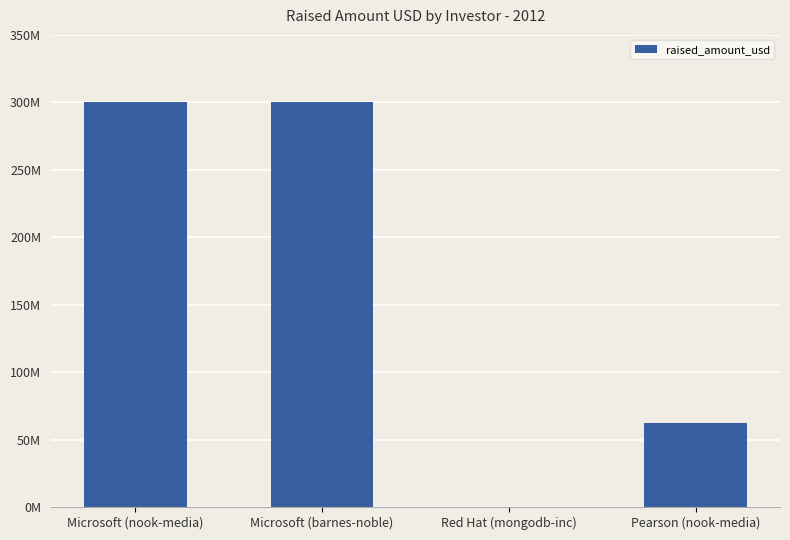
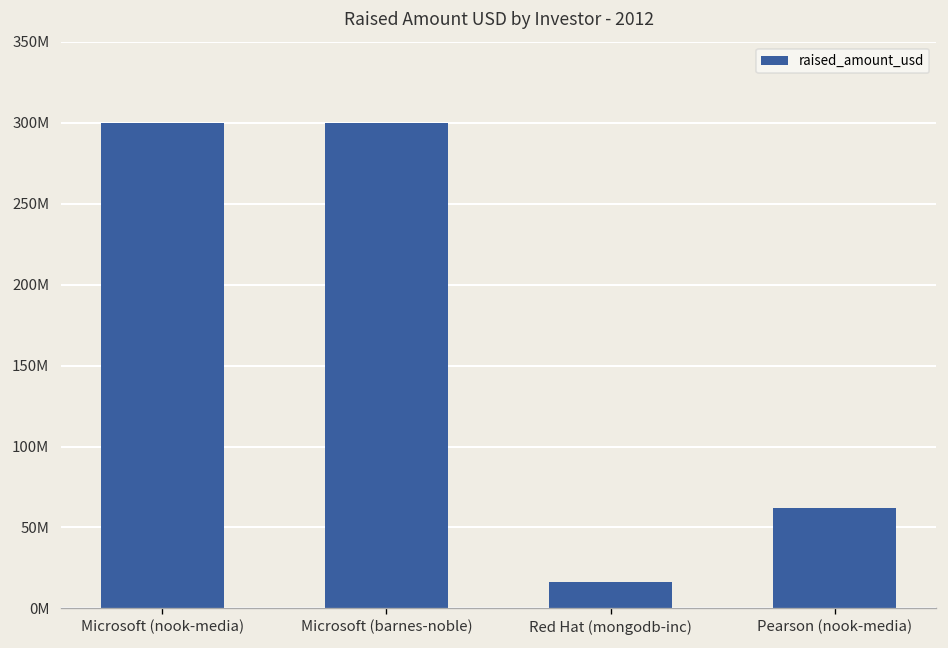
Red Hat (mongodb-inc): 0 -> 16000000
